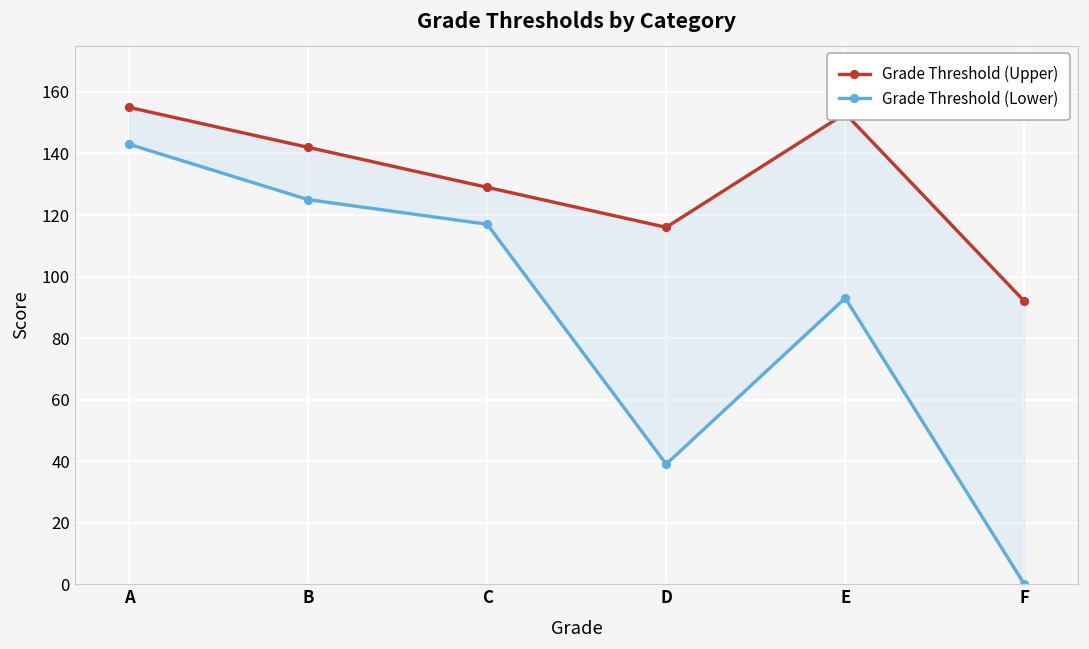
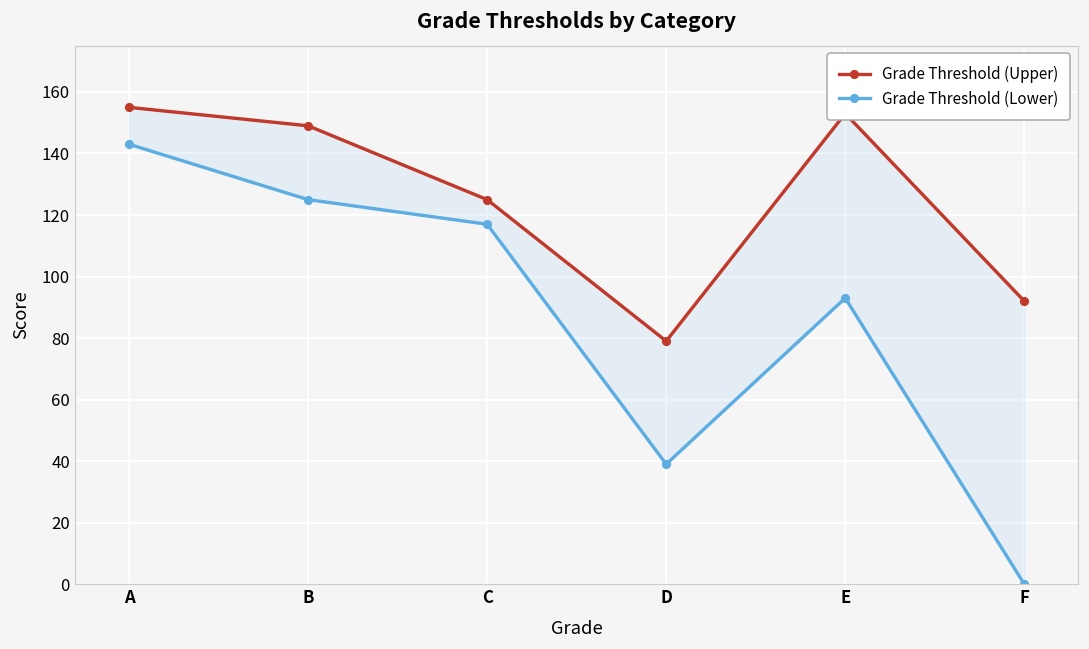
Grade Threshold (Upper), B: 142 -> 149
Grade Threshold (Upper), C: 129 -> 125
Grade Threshold (Upper), D: 116 -> 79
